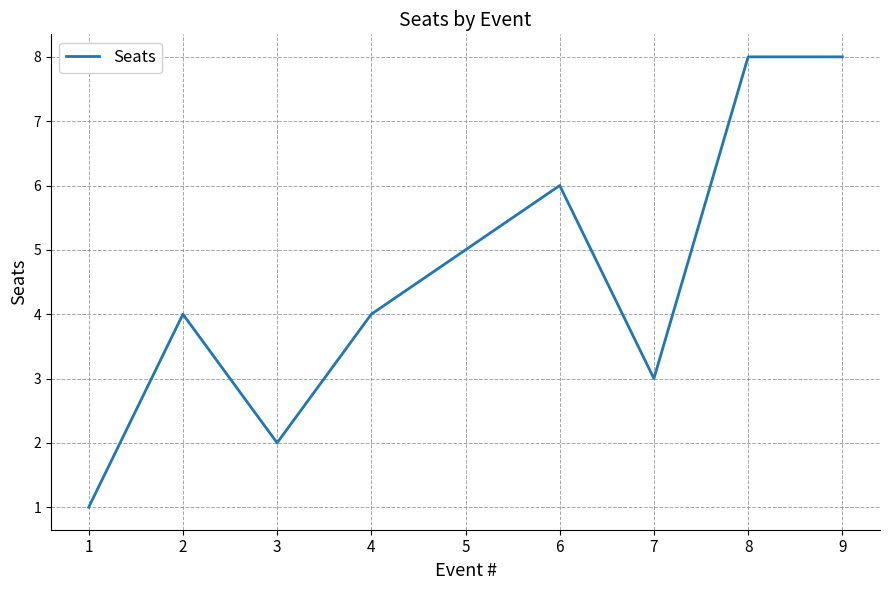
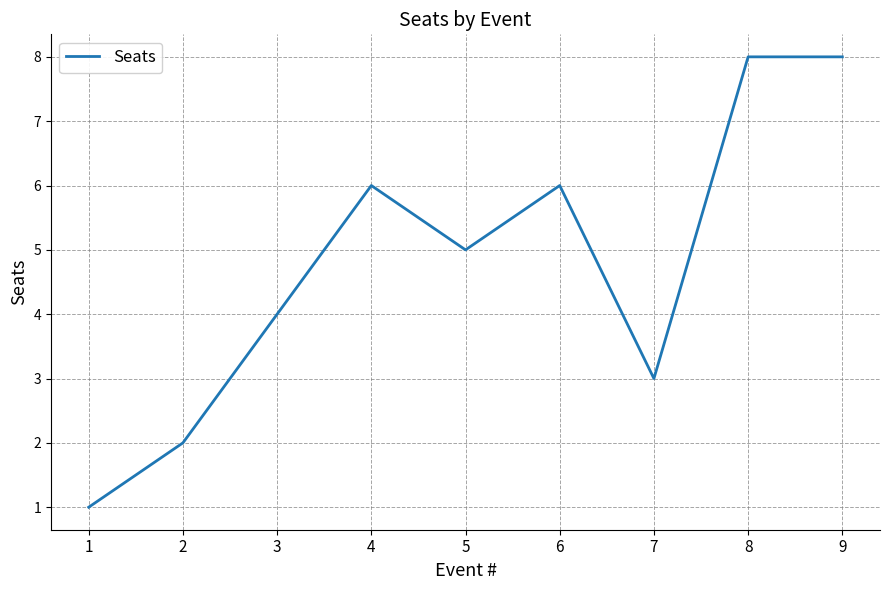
2: 4 -> 2
3: 2 -> 4
4: 4 -> 6
